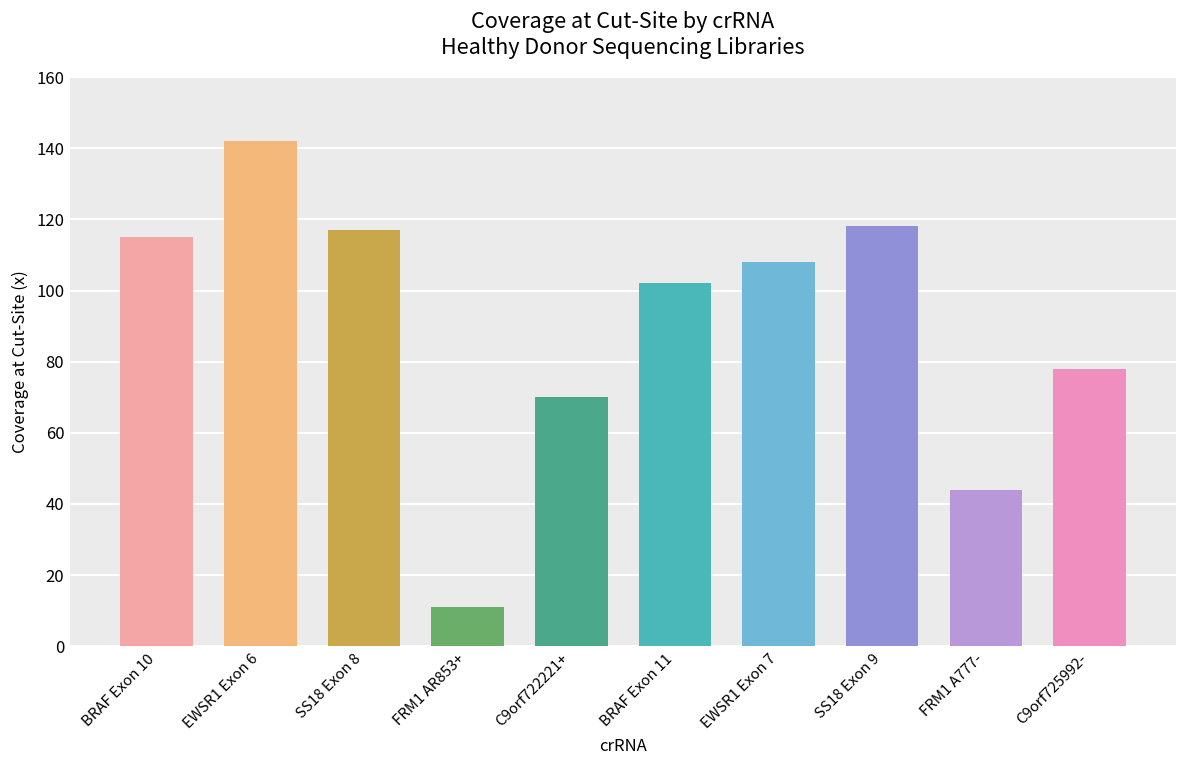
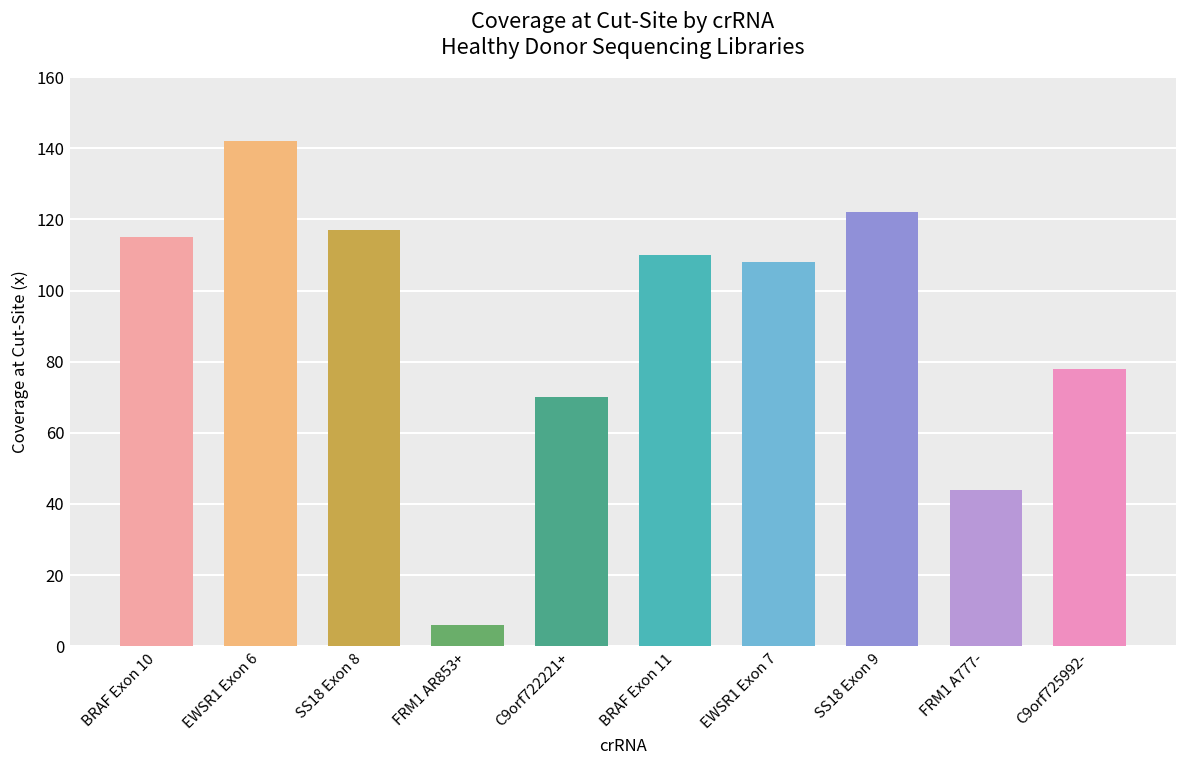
FRM1 AR853+: 11 -> 6
BRAF Exon 11: 102 -> 110
SS18 Exon 9: 118 -> 122
